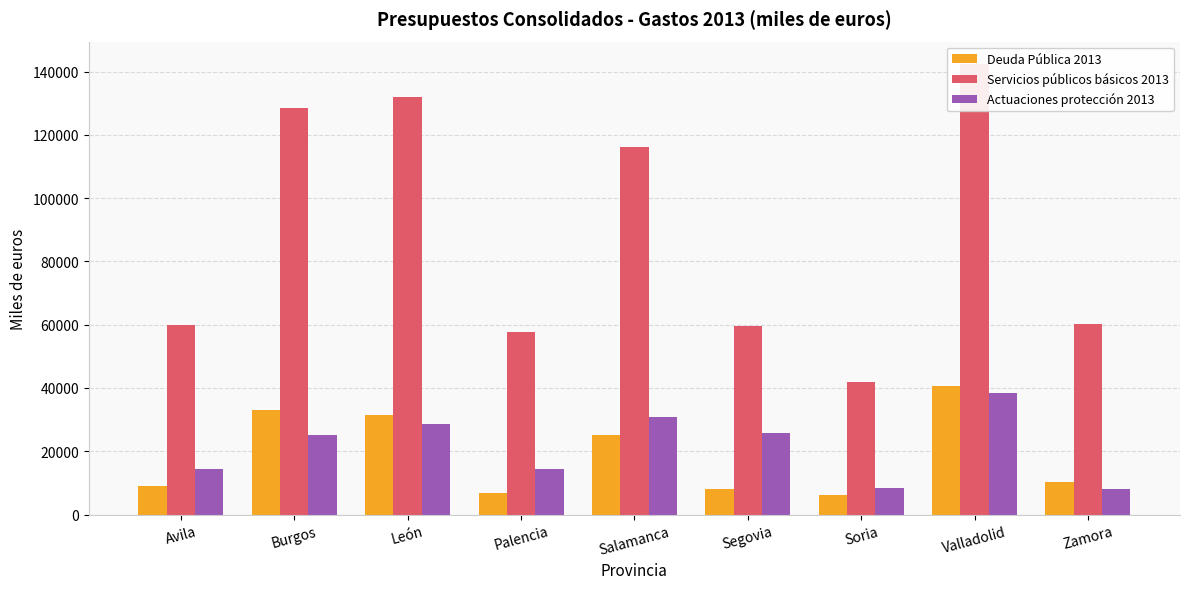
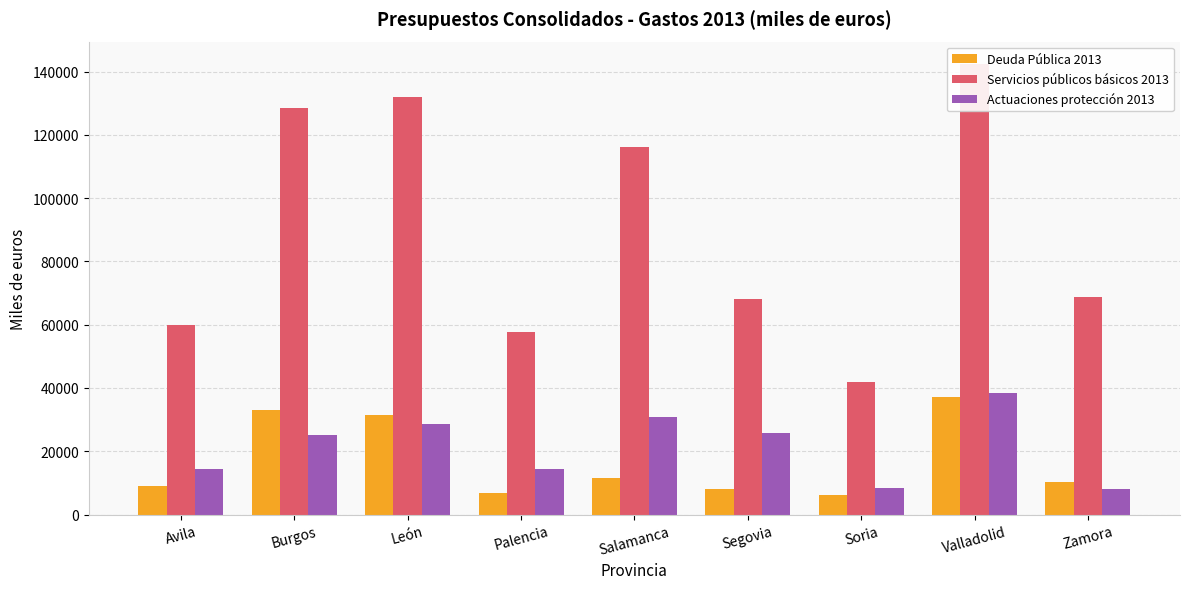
Deuda Pública 2013, Salamanca: 25000 -> 11000
Servicios públicos básicos 2013, Segovia: 60000 -> 68000
Deuda Pública 2013, Valladolid: 41000 -> 37000
Servicios públicos básicos 2013, Zamora: 60000 -> 69000
